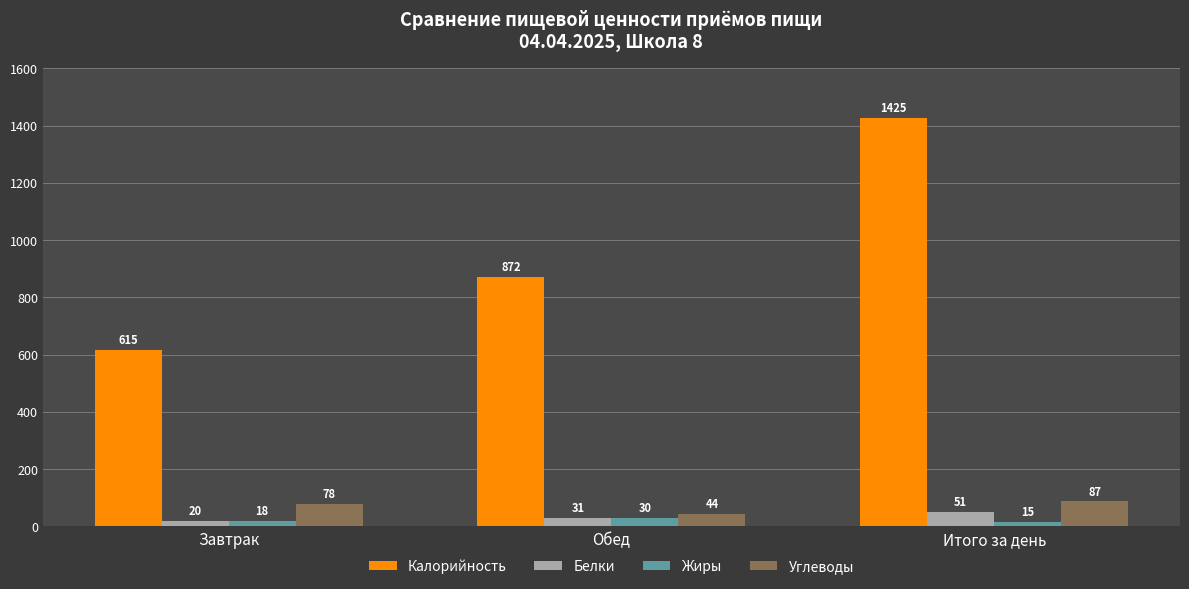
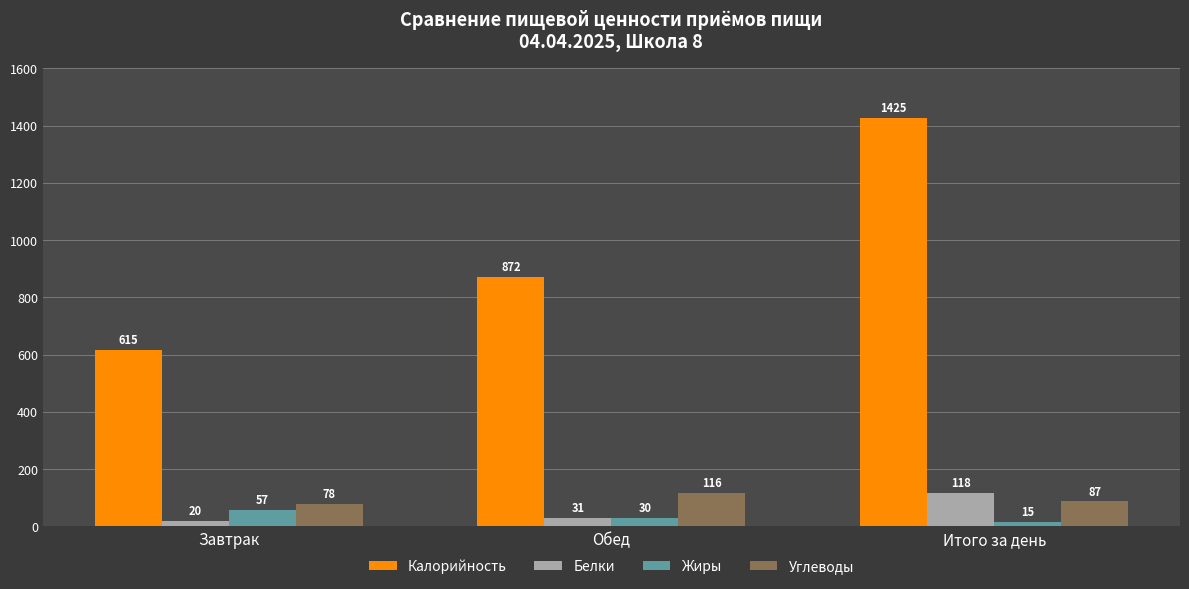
Жиры, Завтрак: 18 -> 57
Углеводы, Обед: 44 -> 116
Белки, Итого за день: 51 -> 118
